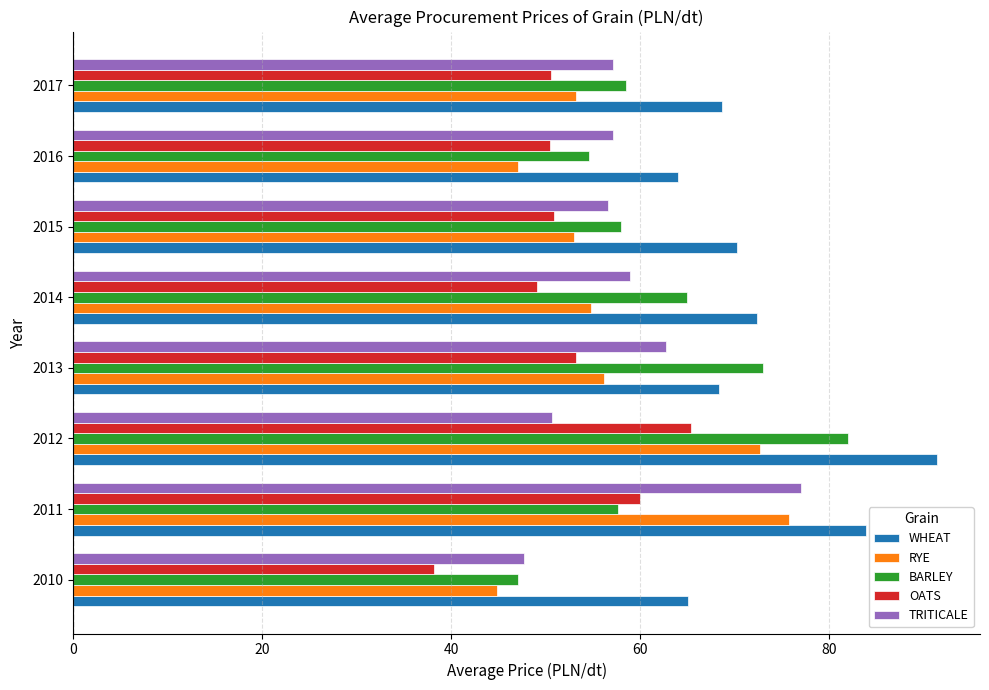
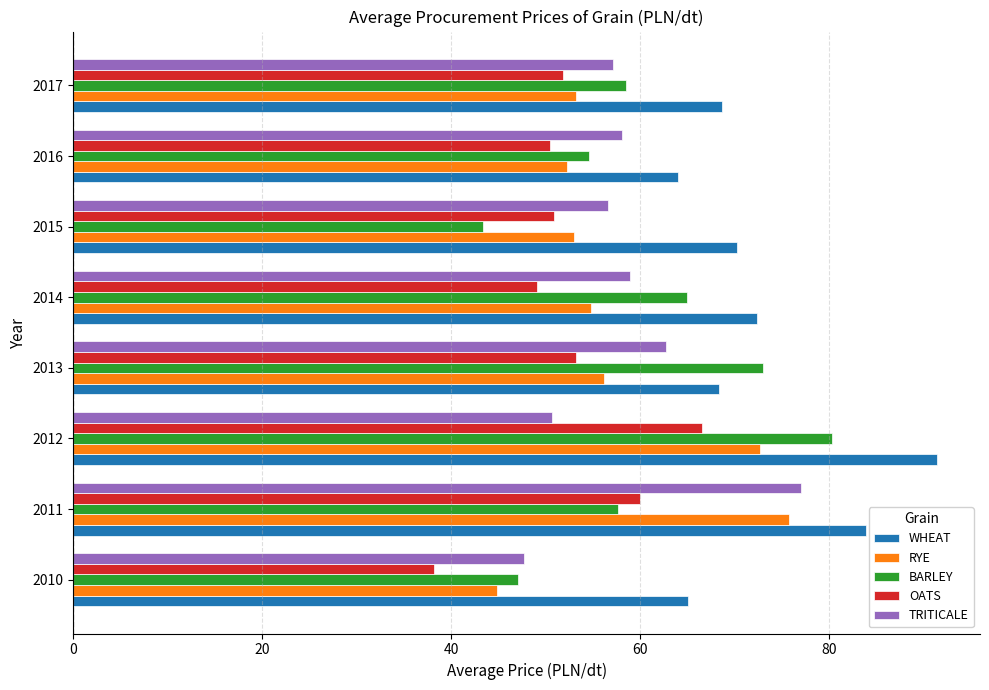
OATS, 2017: 51 -> 52
TRITICALE, 2016: 57 -> 58
RYE, 2016: 47 -> 52
BARLEY, 2015: 58 -> 43
OATS, 2012: 65 -> 67
BARLEY, 2012: 82 -> 80
